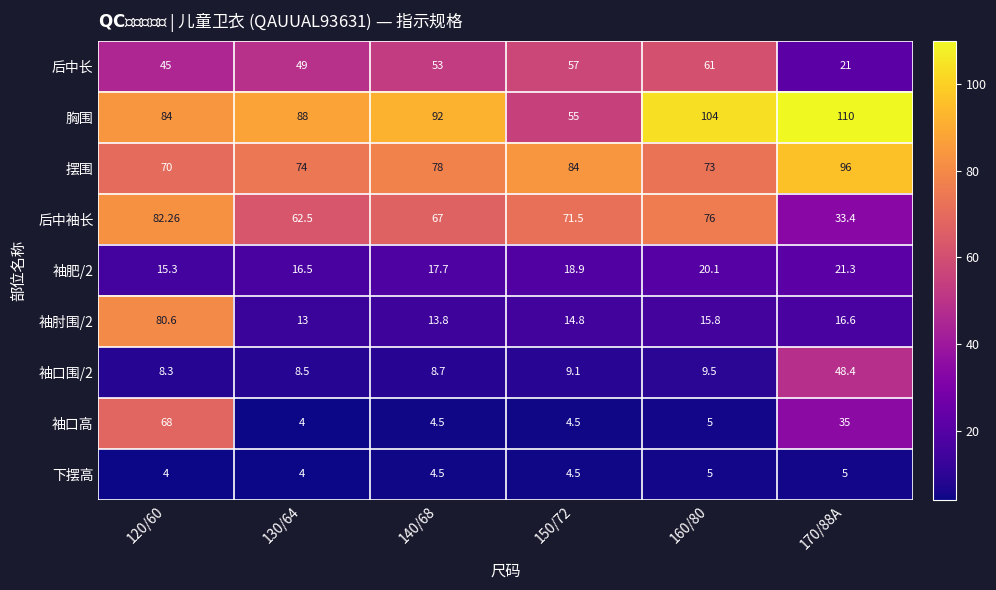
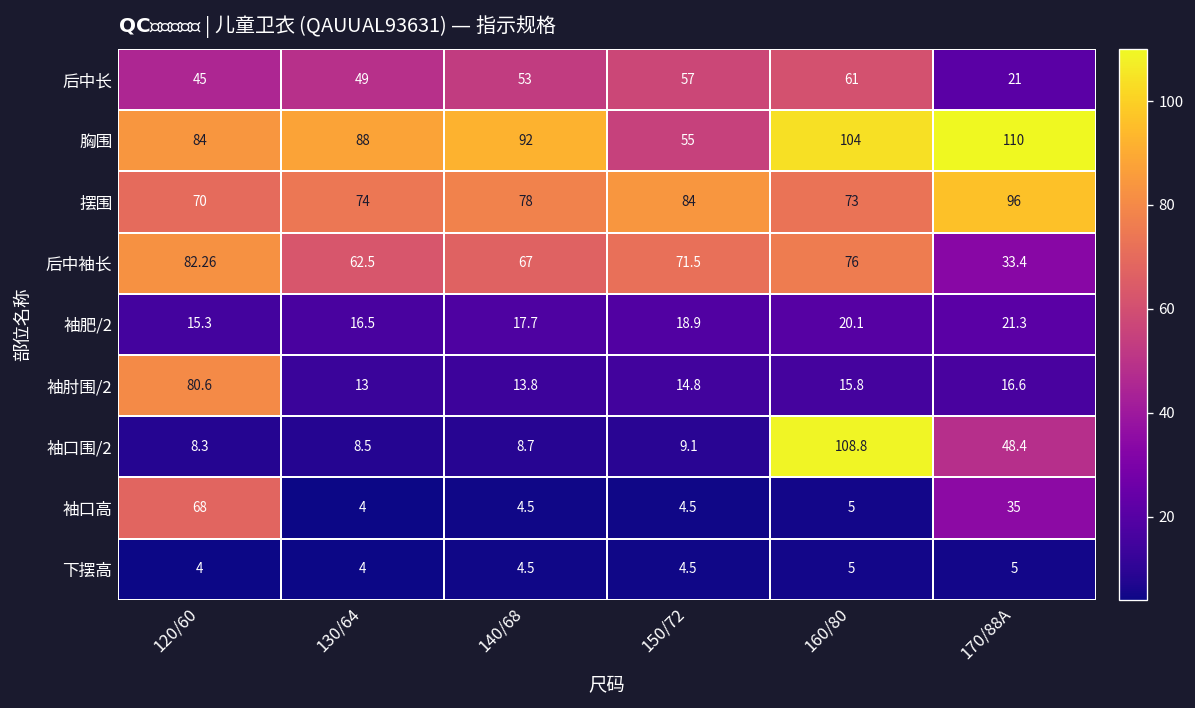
袖口围/2, 160/80: 9.5 -> 108.8
